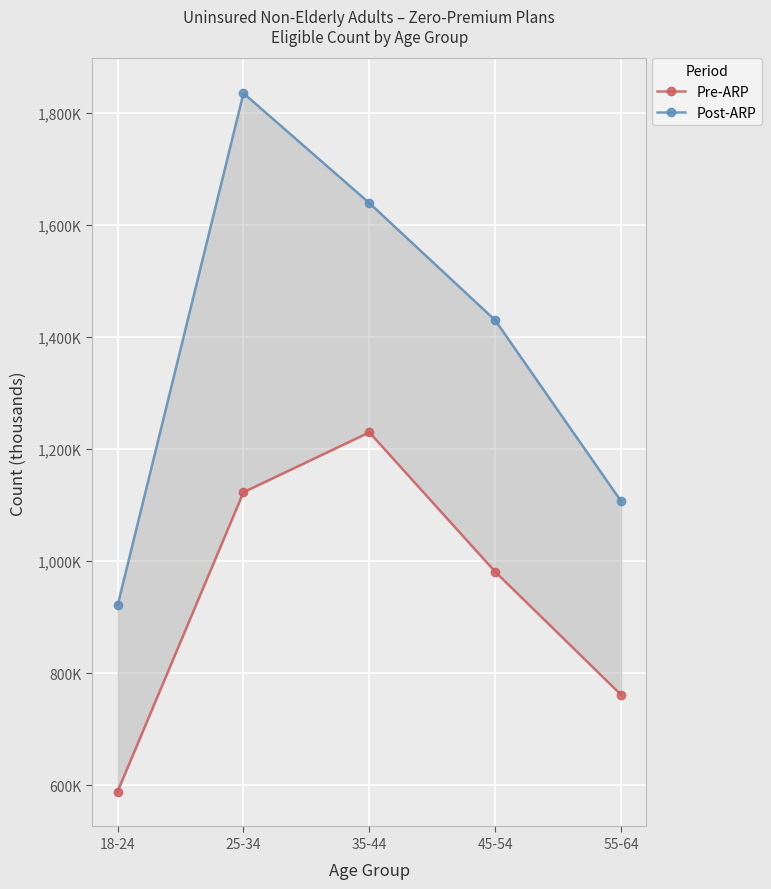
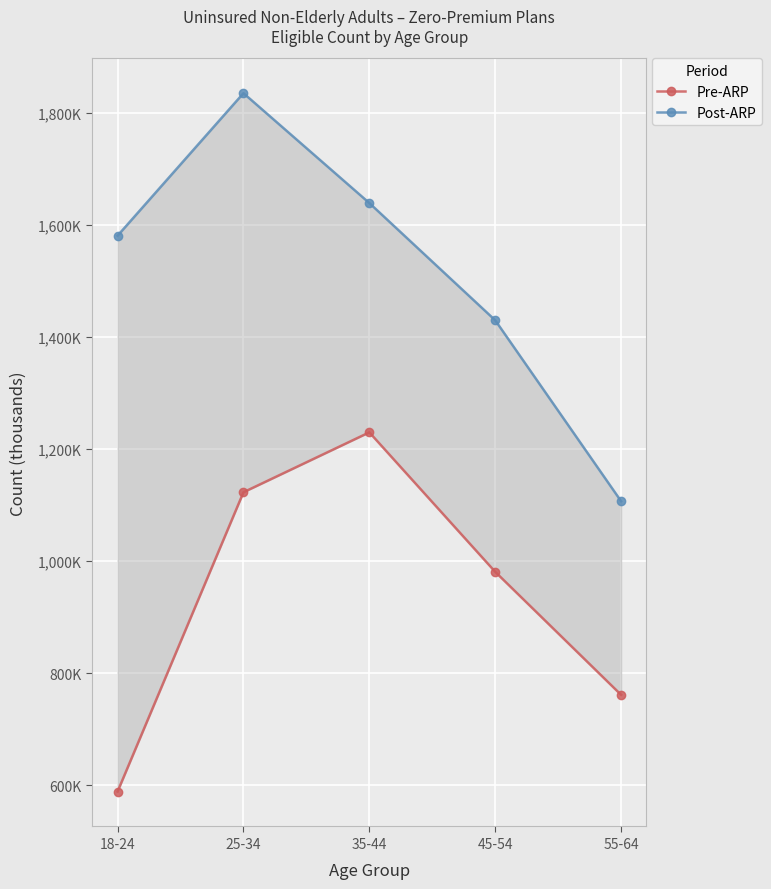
Post-ARP, 18-24: 920,000 -> 1,580,000
